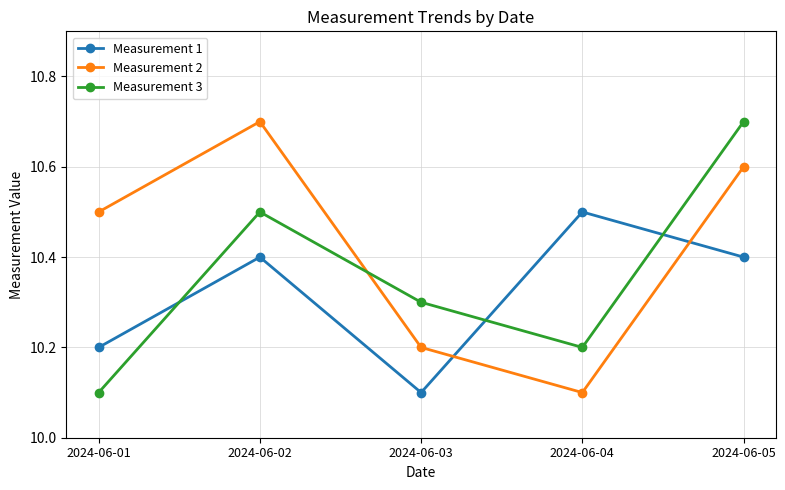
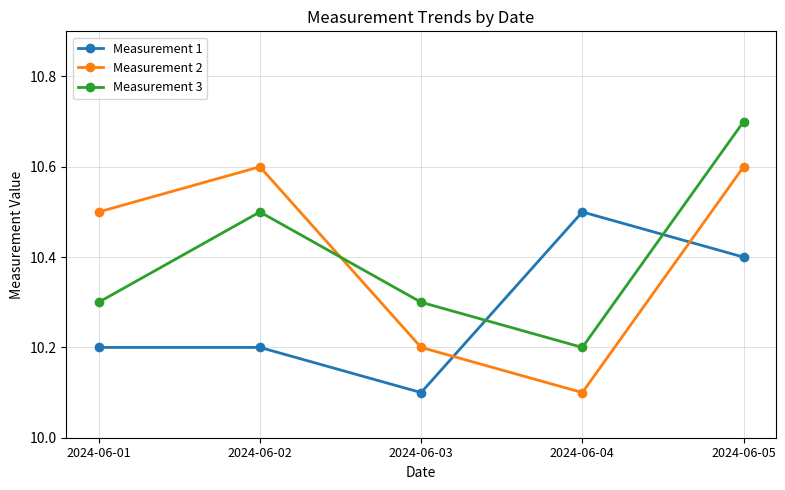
Measurement 3, 2024-06-01: 10.1 -> 10.3
Measurement 1, 2024-06-02: 10.4 -> 10.2
Measurement 2, 2024-06-02: 10.7 -> 10.6
